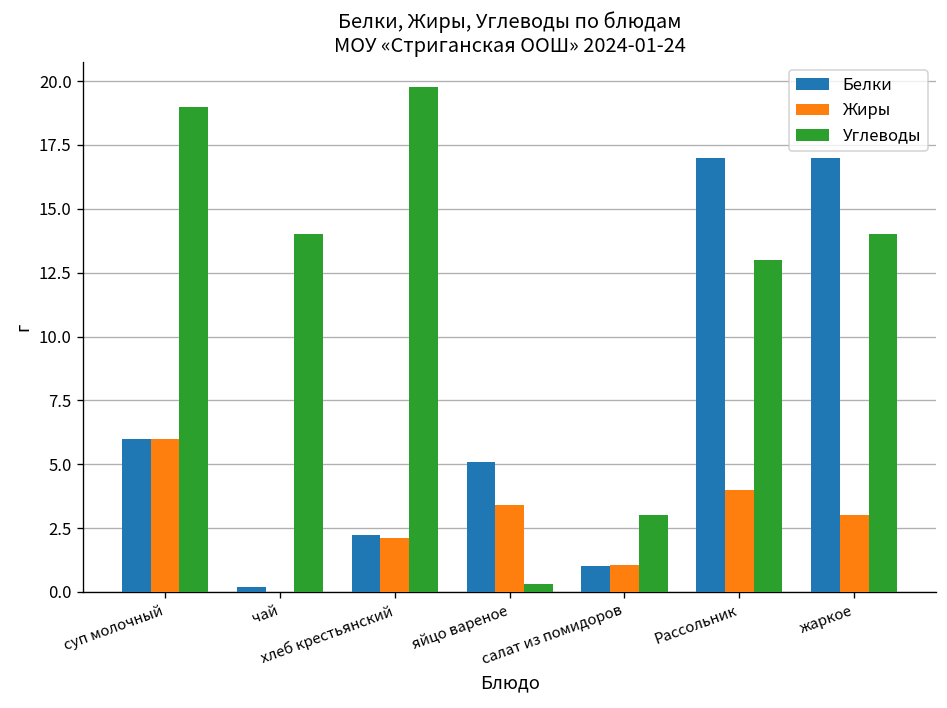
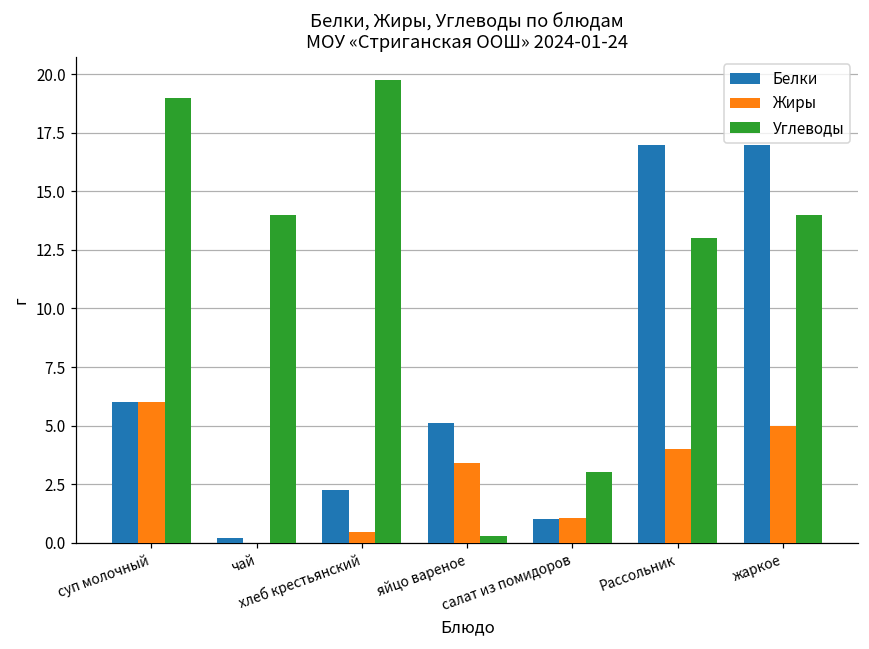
Жиры, хлеб крестьянский: 2.1 -> 0.4
Жиры, жаркое: 3 -> 5
